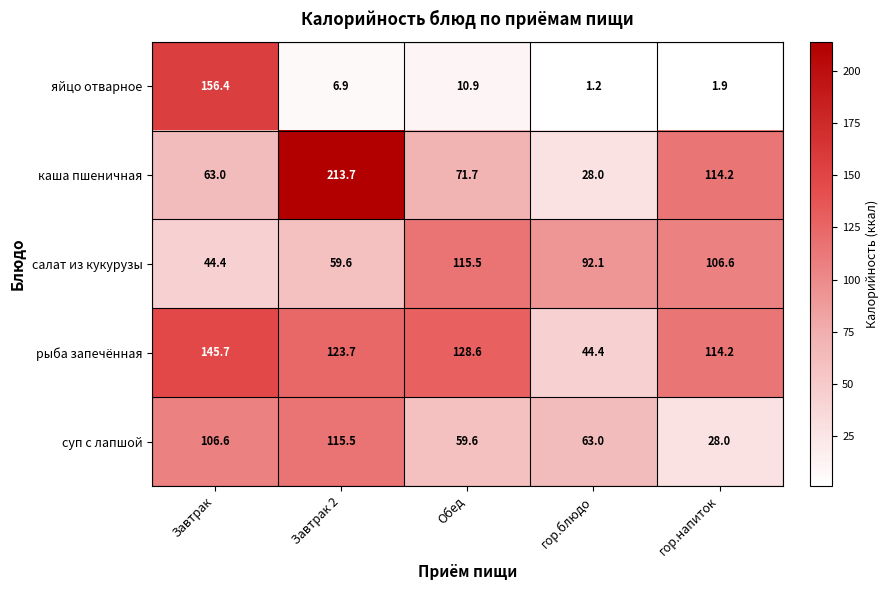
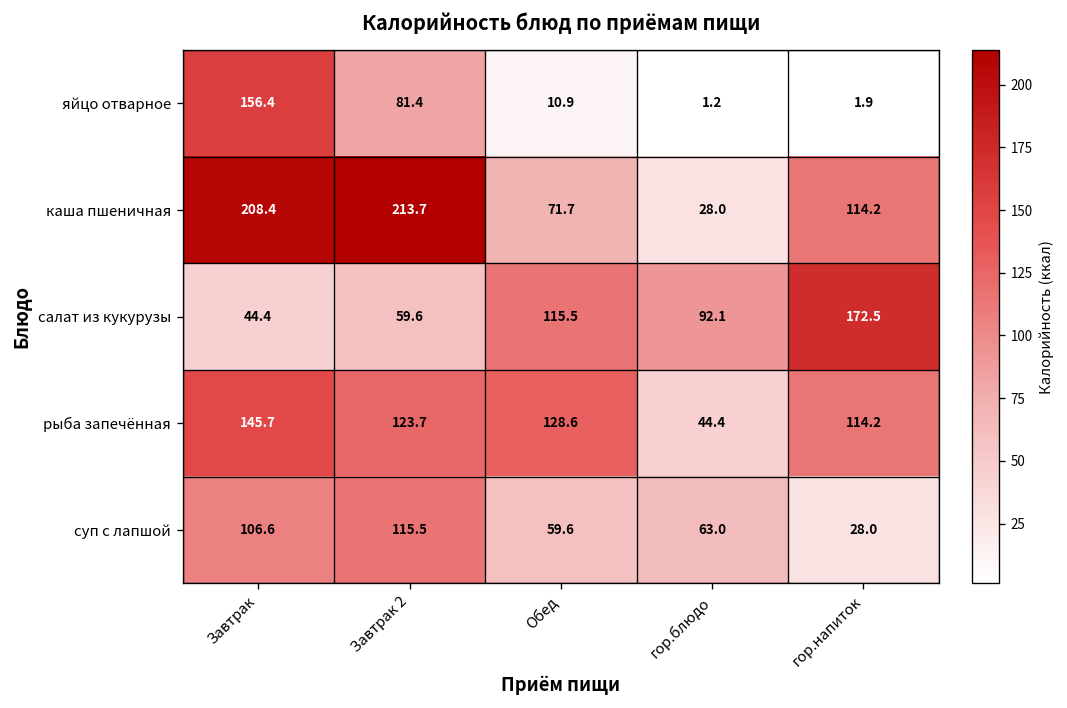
яйцо отварное, Завтрак 2: 6.9 -> 81.4
каша пшеничная, Завтрак: 63.0 -> 208.4
салат из кукурузы, гор.напиток: 106.6 -> 172.5
